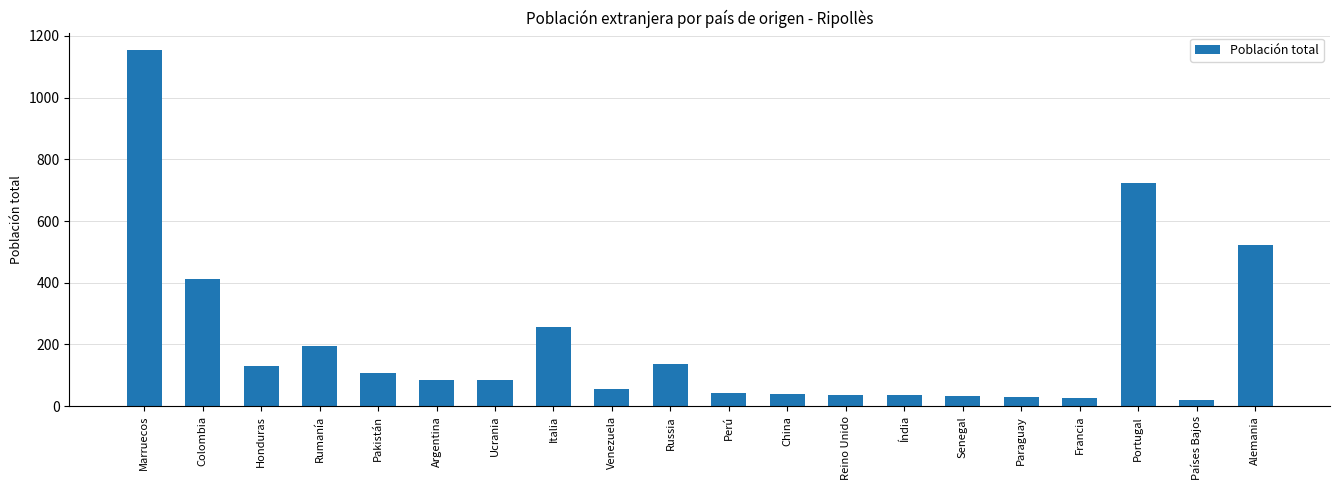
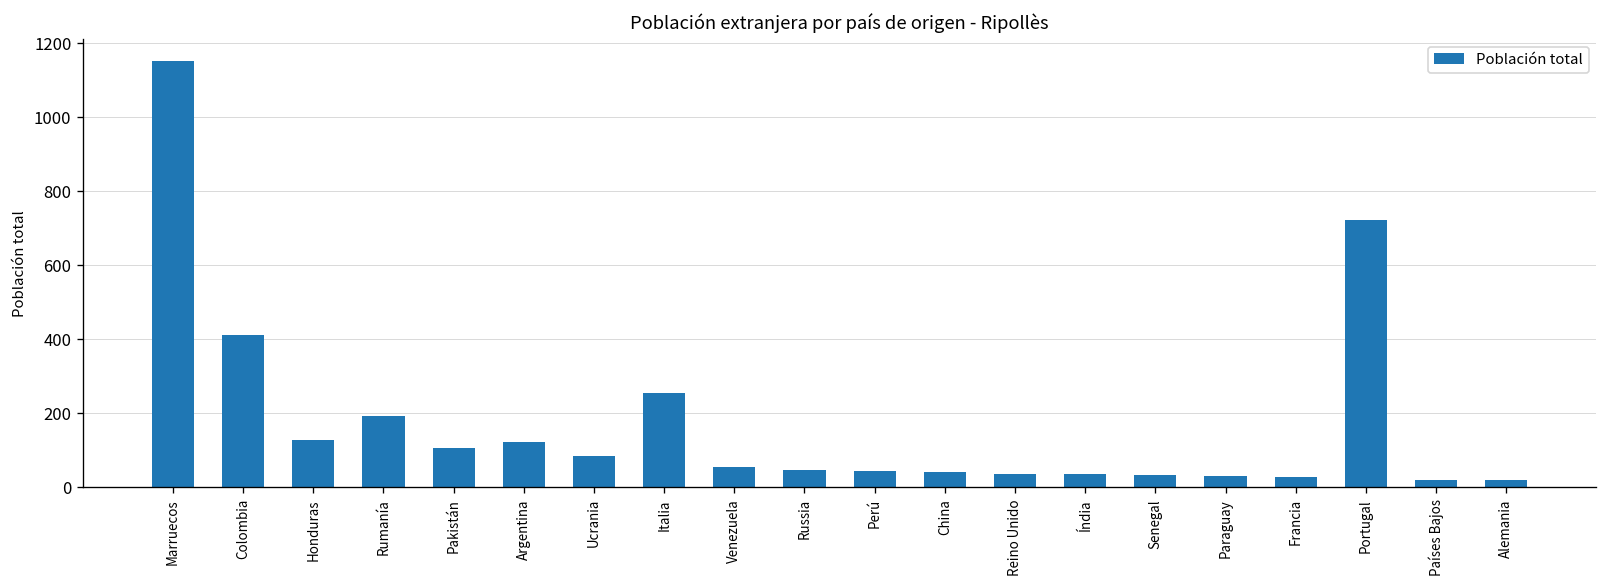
Argentina: 90 -> 120
Russia: 140 -> 50
Alemania: 520 -> 20
